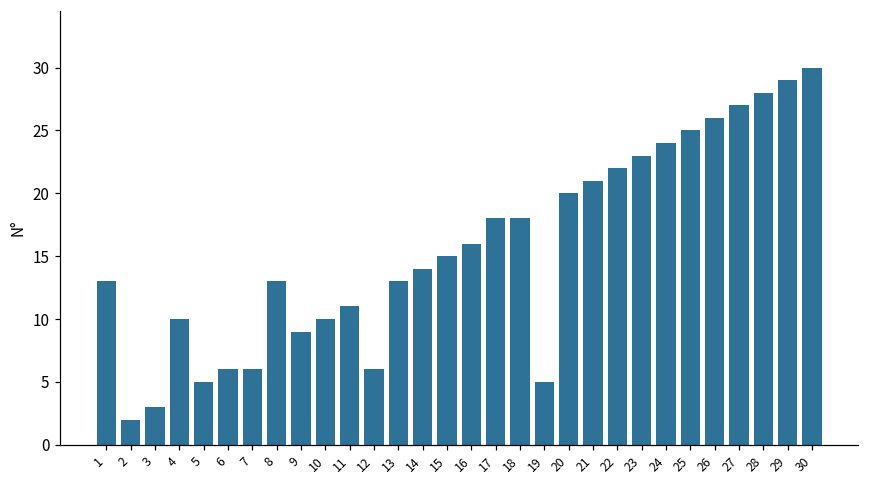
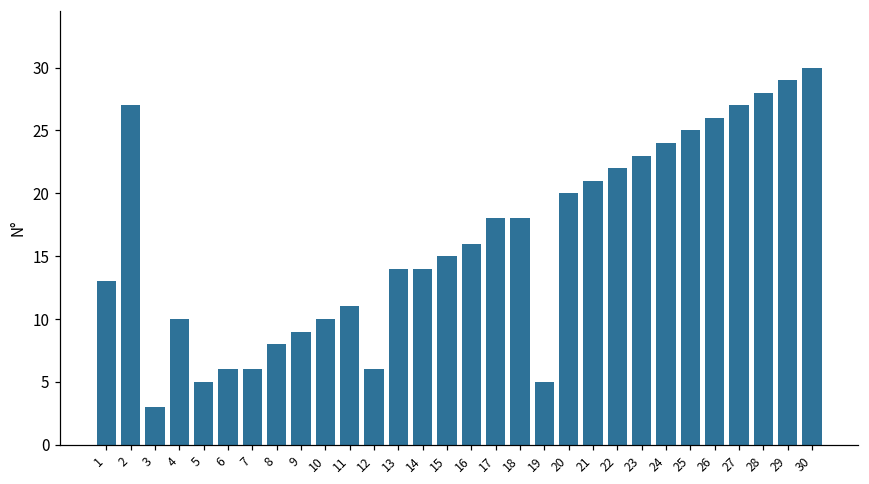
2: 2 -> 27
8: 13 -> 8
13: 13 -> 14
